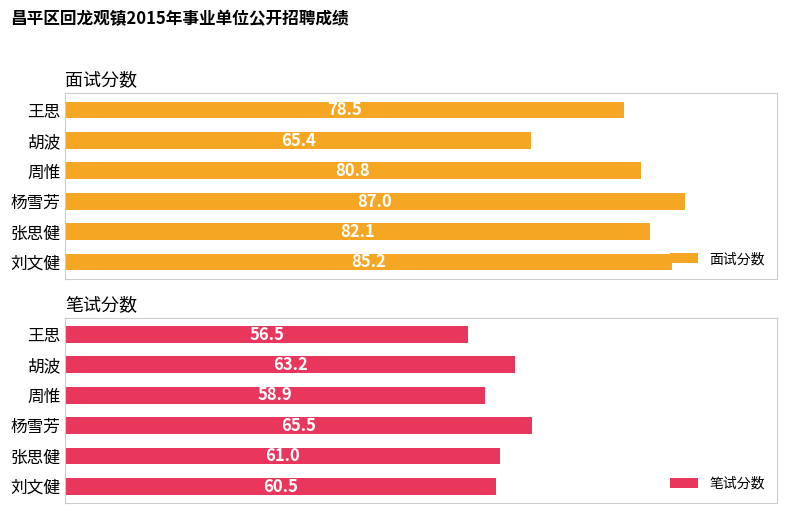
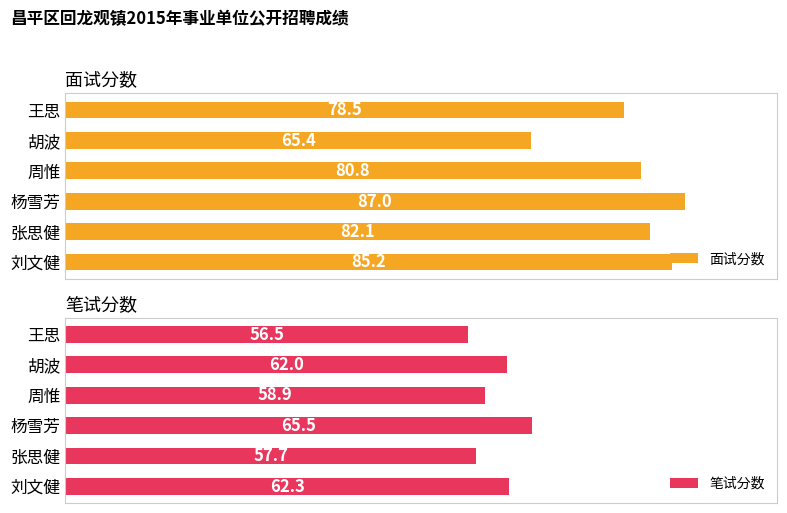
笔试分数, 胡波: 63.2 -> 62.0
笔试分数, 张思健: 61.0 -> 57.7
笔试分数, 刘文健: 60.5 -> 62.3
